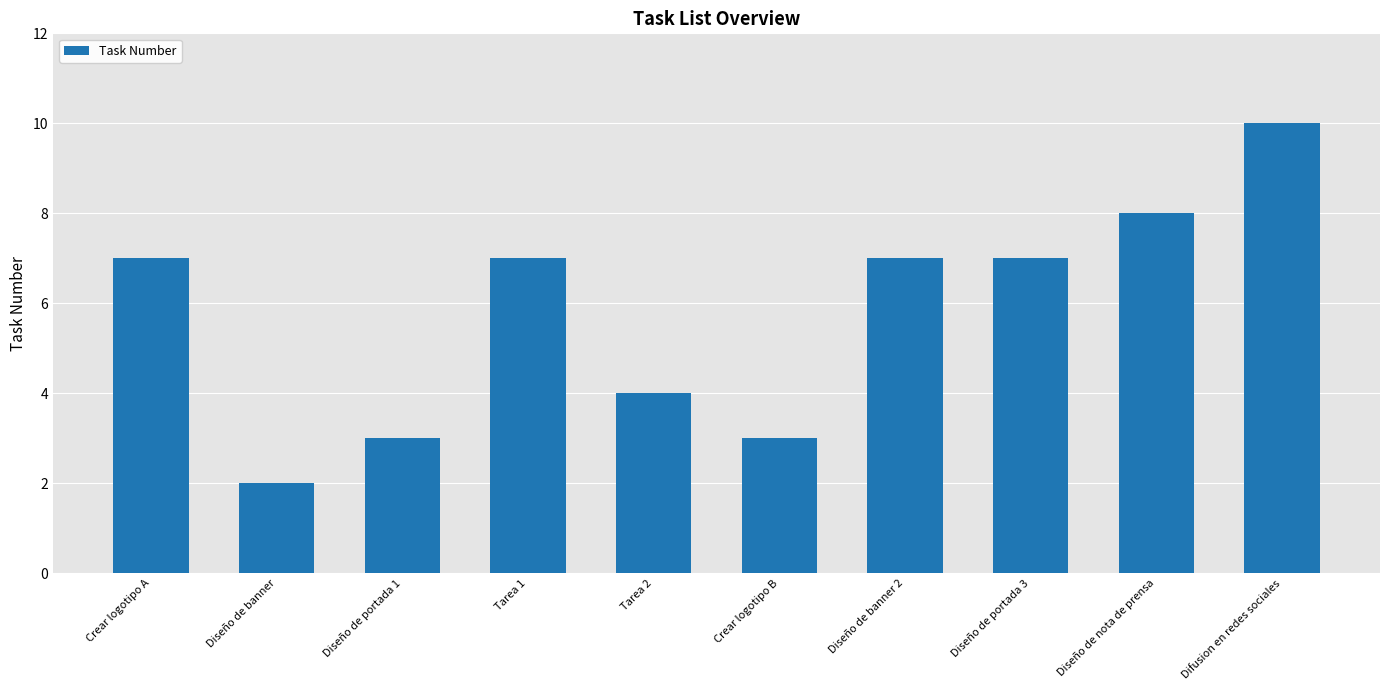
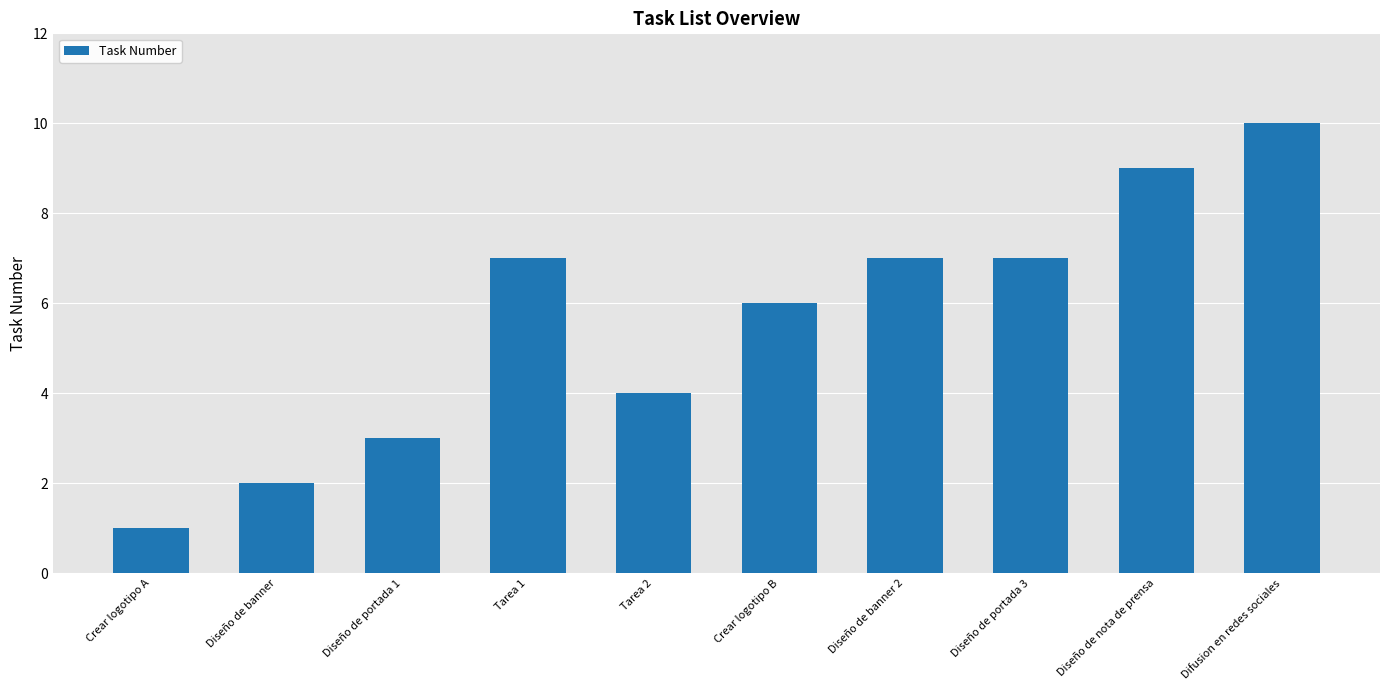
Crear logotipo A: 7 -> 1
Crear logotipo B: 3 -> 6
Diseño de nota de prensa: 8 -> 9
